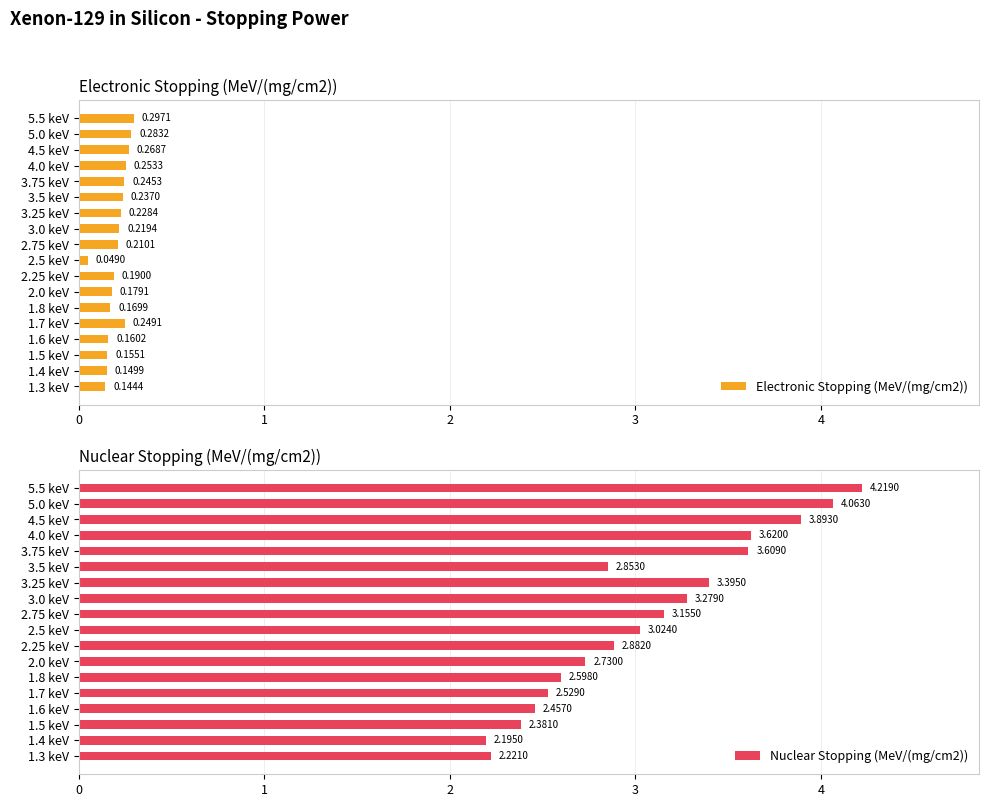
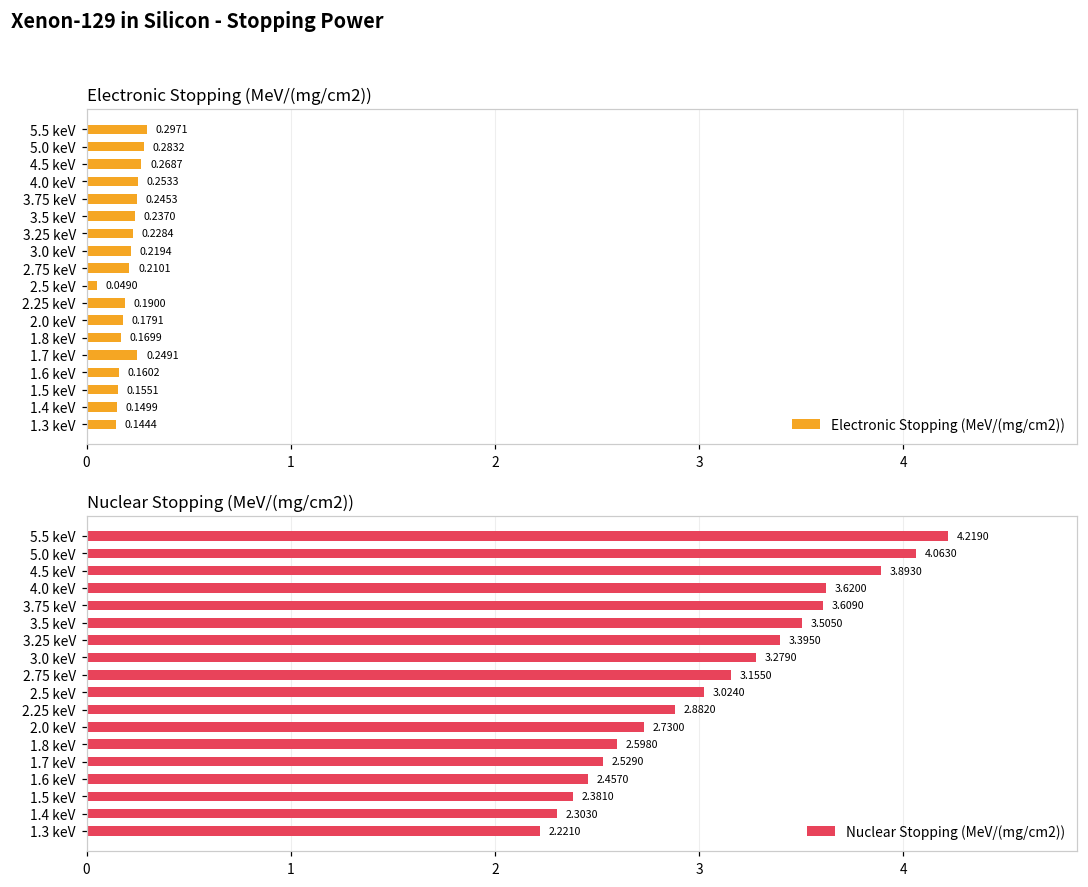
Nuclear Stopping (MeV/(mg/cm2)), 3.5 keV: 2.8530 -> 3.5050
Nuclear Stopping (MeV/(mg/cm2)), 1.4 keV: 2.1950 -> 2.3030
